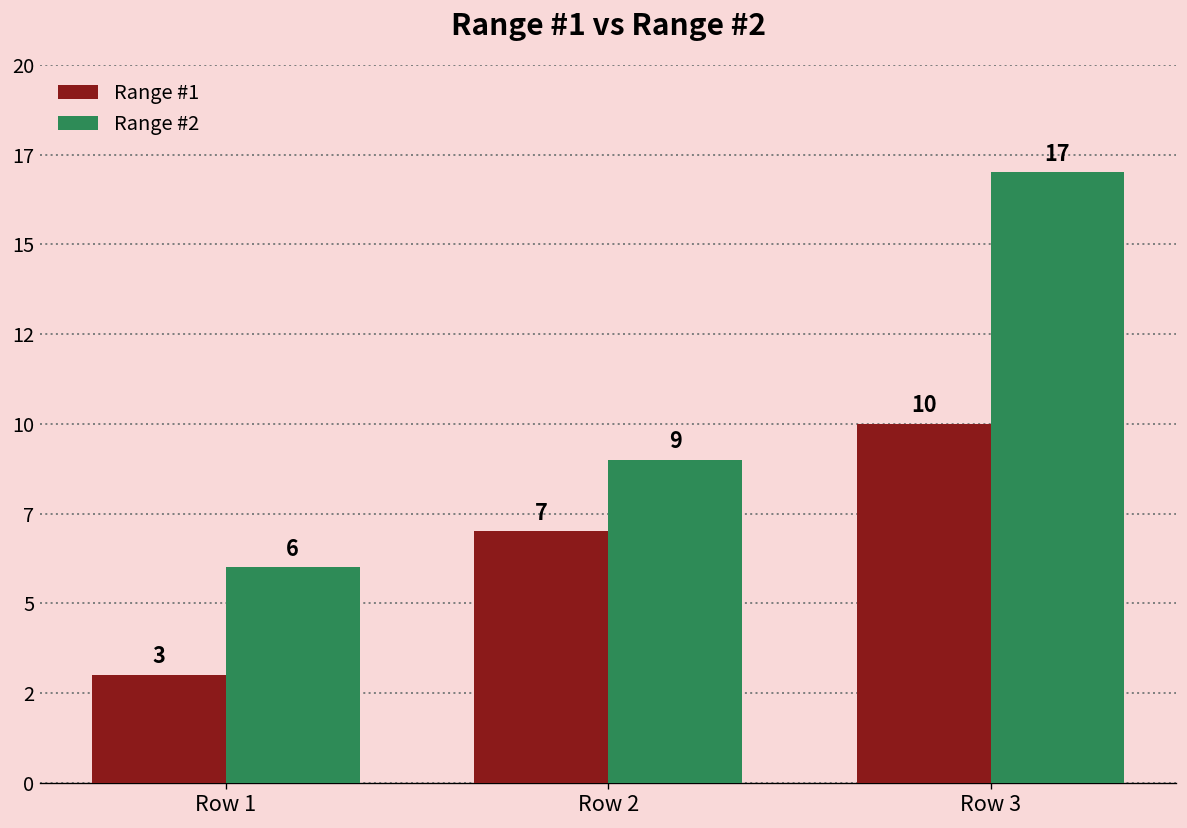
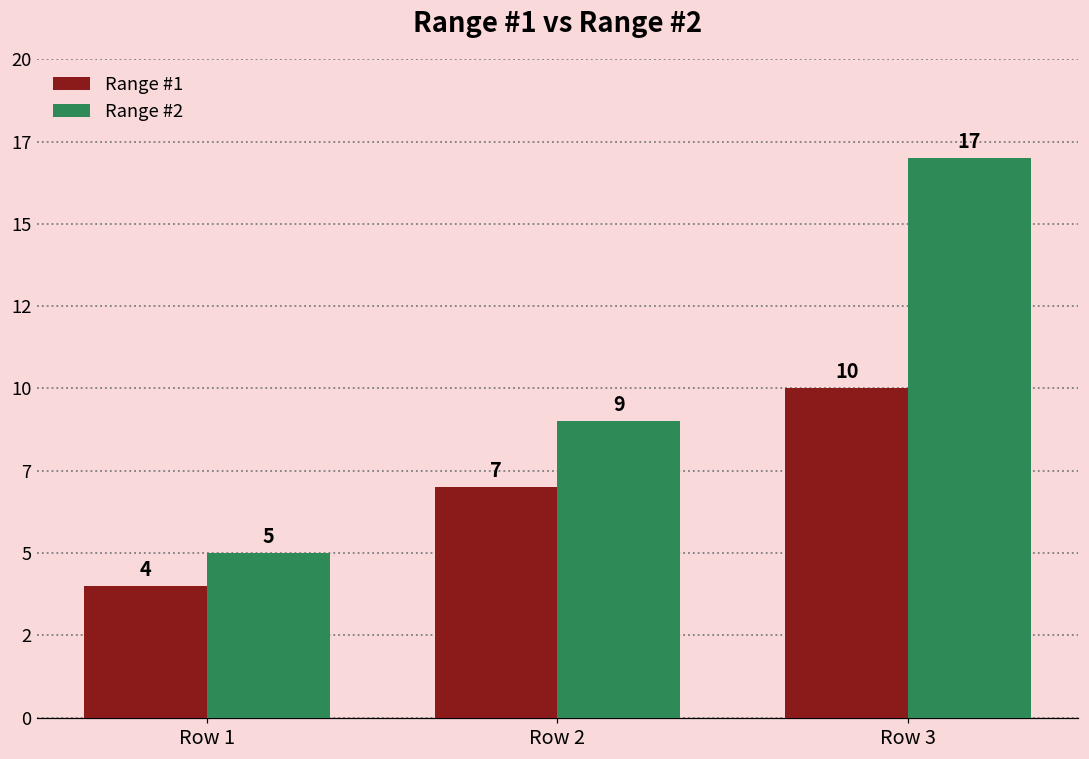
Range #1, Row 1: 3 -> 4
Range #2, Row 1: 6 -> 5
